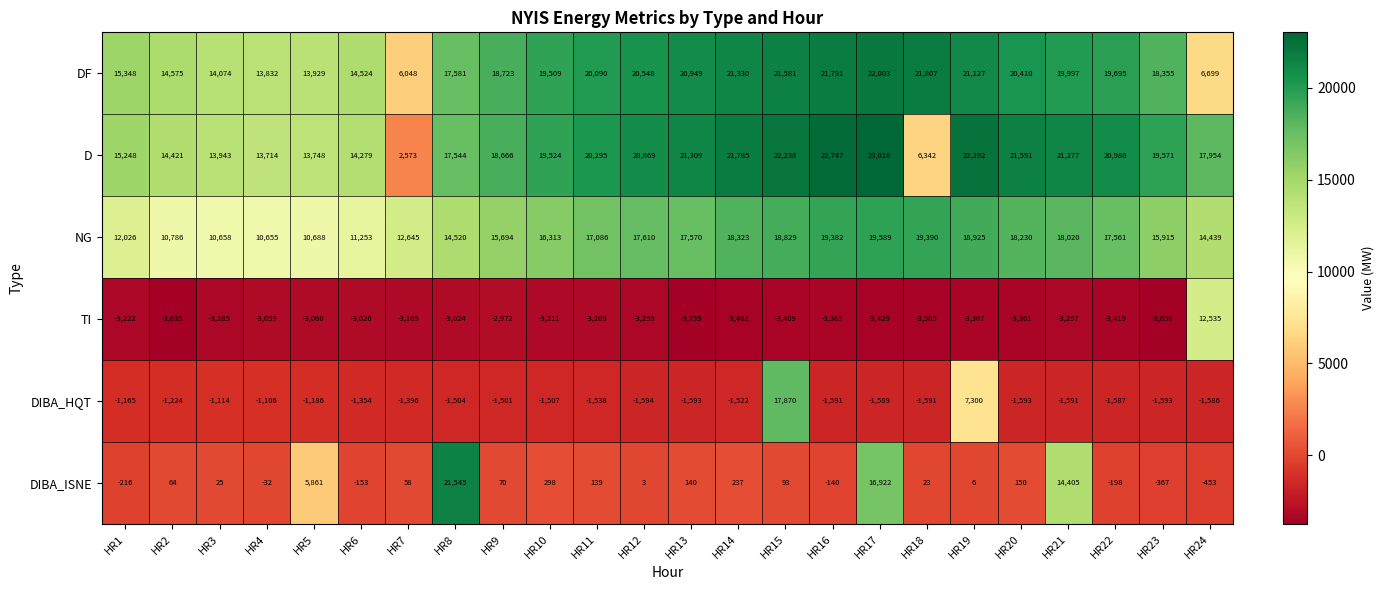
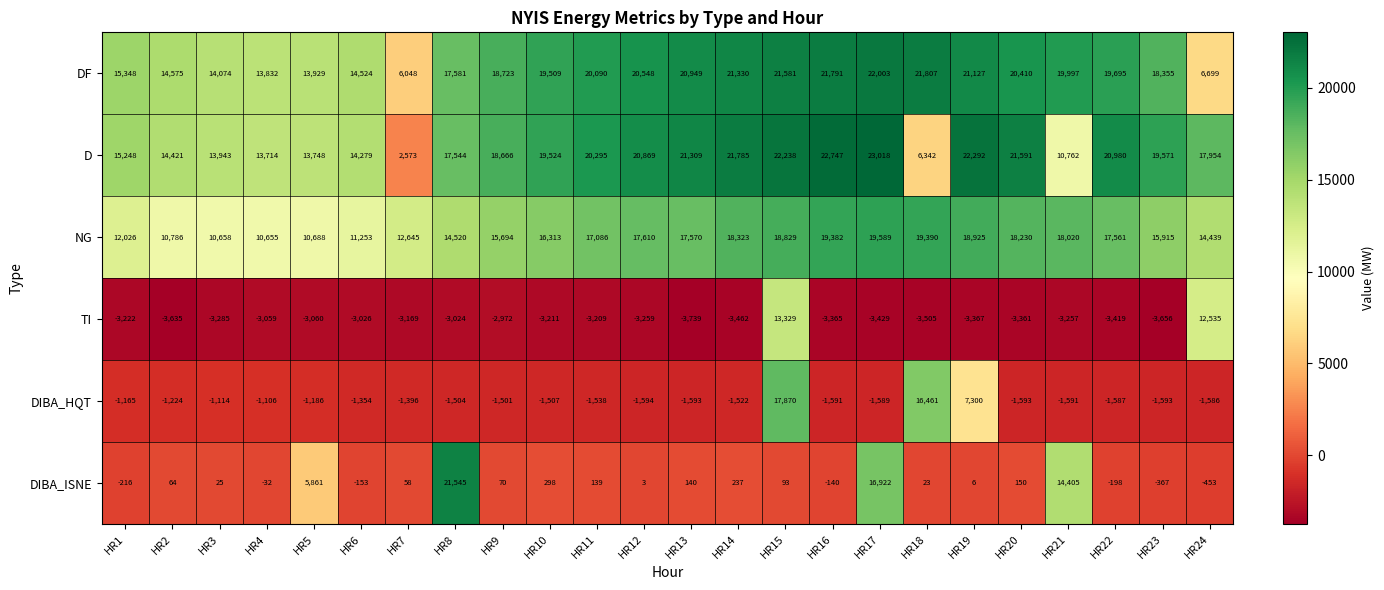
D, HR21: 21,277 -> 10,762
TI, HR15: -3,409 -> 13,329
DIBA_HQT, HR18: -1,591 -> 16,461
